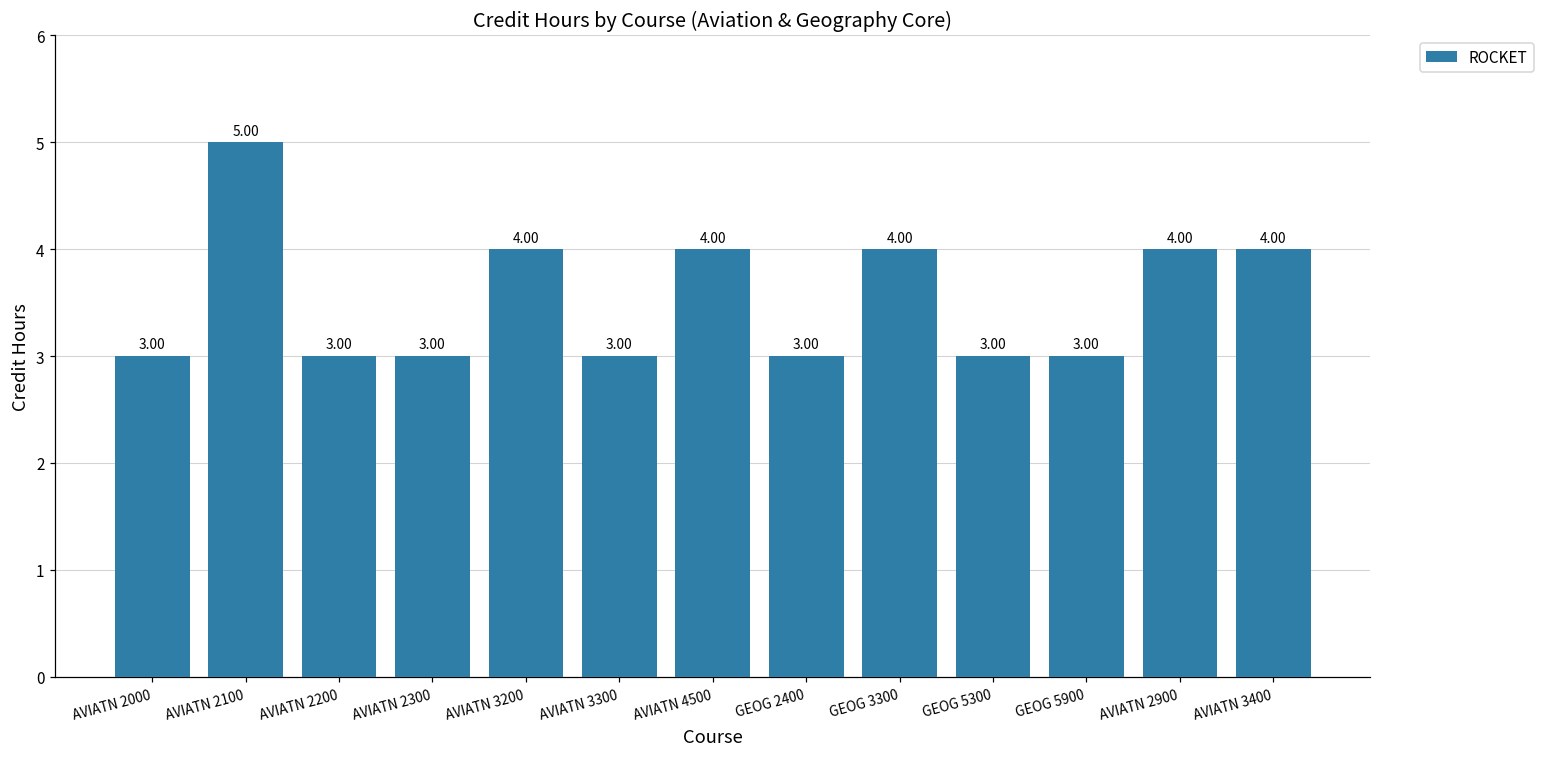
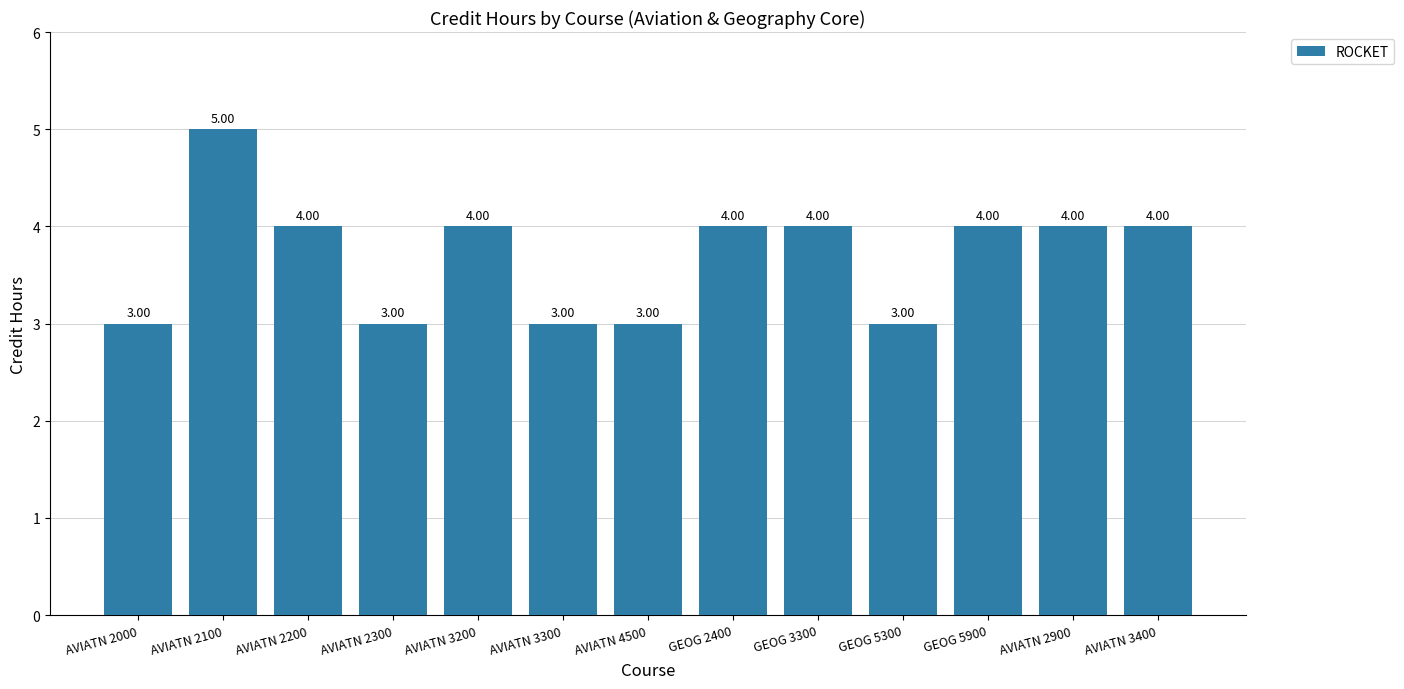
AVIATN 2200: 3.00 -> 4.00
AVIATN 4500: 4.00 -> 3.00
GEOG 2400: 3.00 -> 4.00
GEOG 5900: 3.00 -> 4.00
